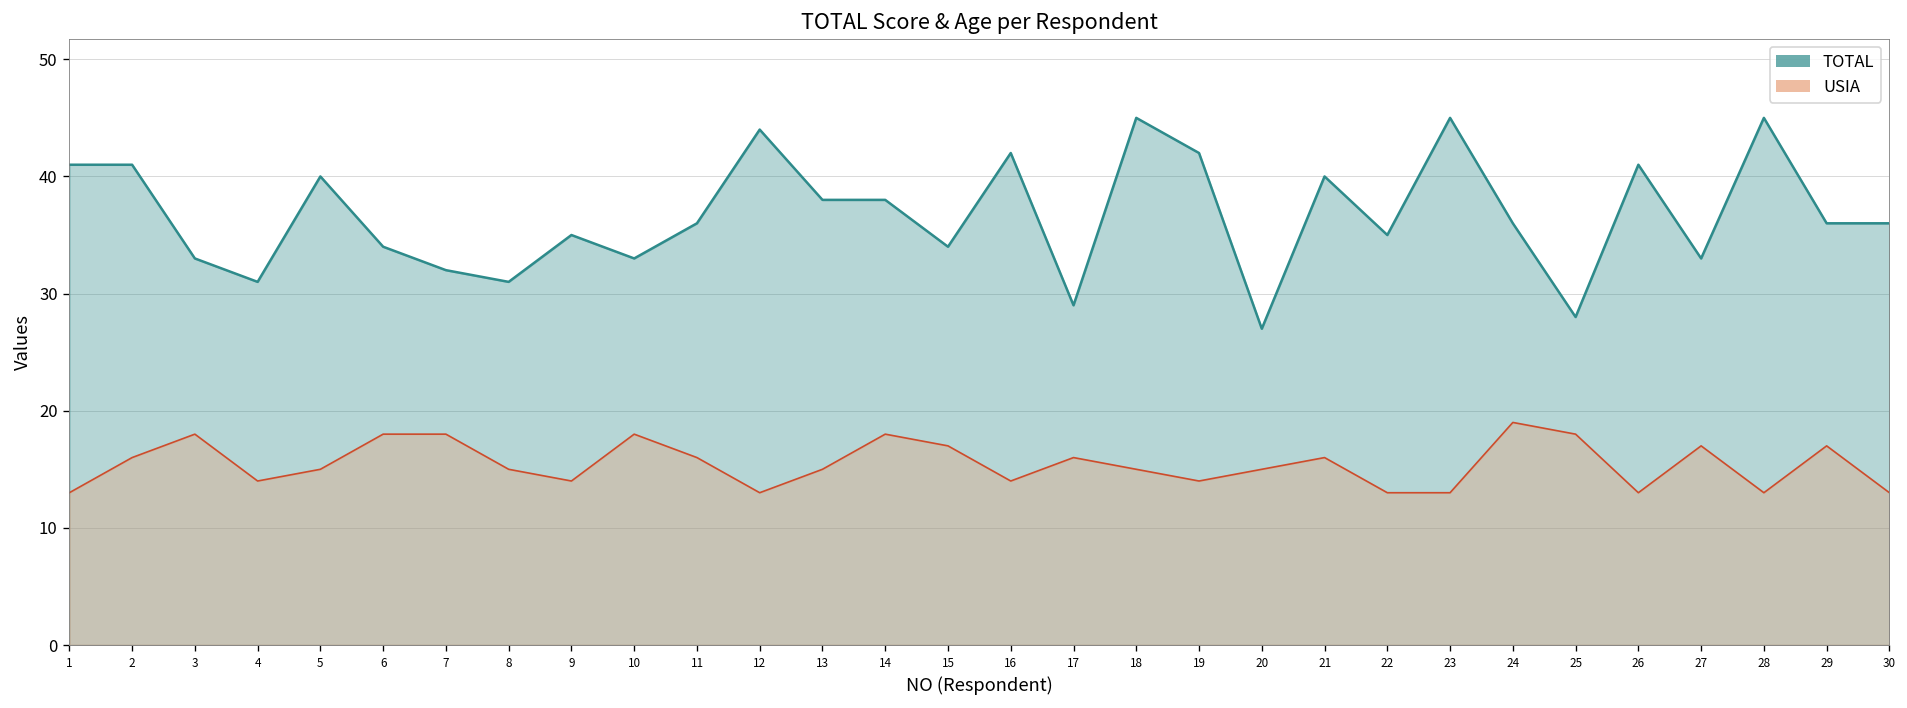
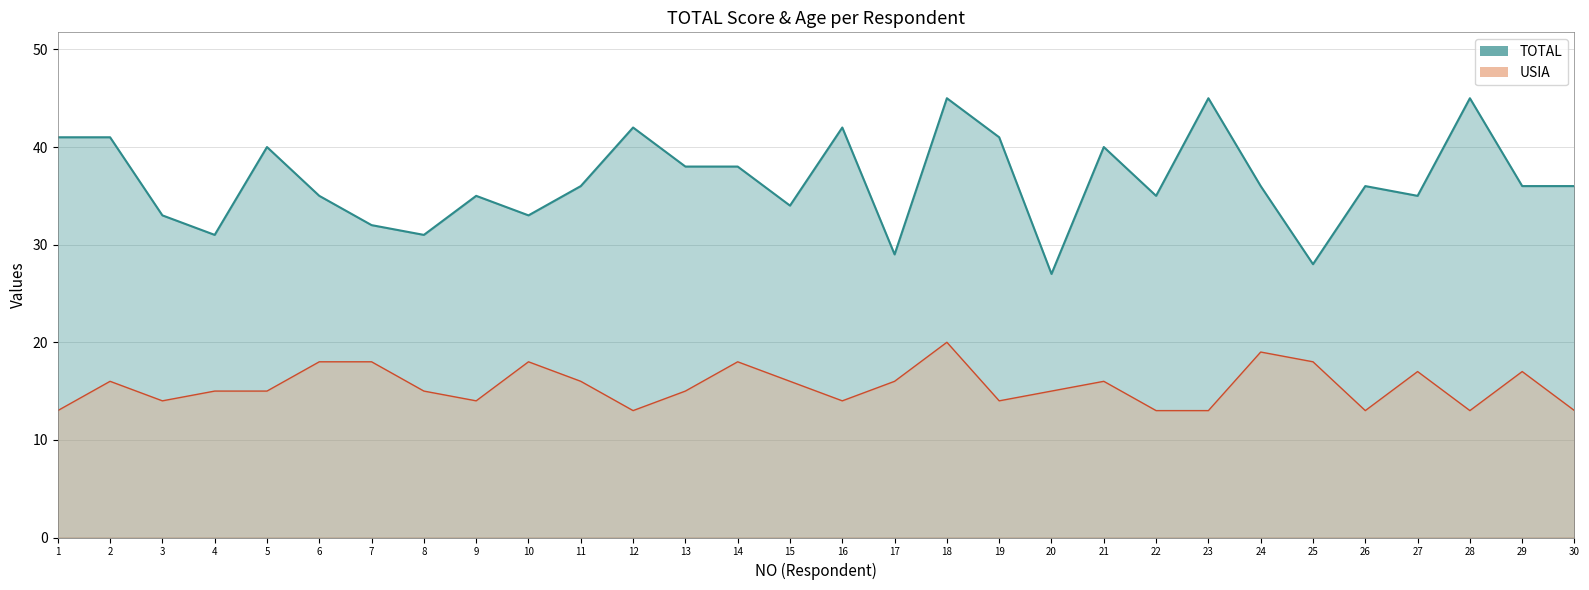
USIA, 3: 18 -> 14
USIA, 4: 14 -> 15
TOTAL, 6: 34 -> 35
TOTAL, 12: 44 -> 42
USIA, 15: 17 -> 16
USIA, 18: 15 -> 20
TOTAL, 19: 42 -> 41
TOTAL, 26: 41 -> 36
TOTAL, 27: 33 -> 35
